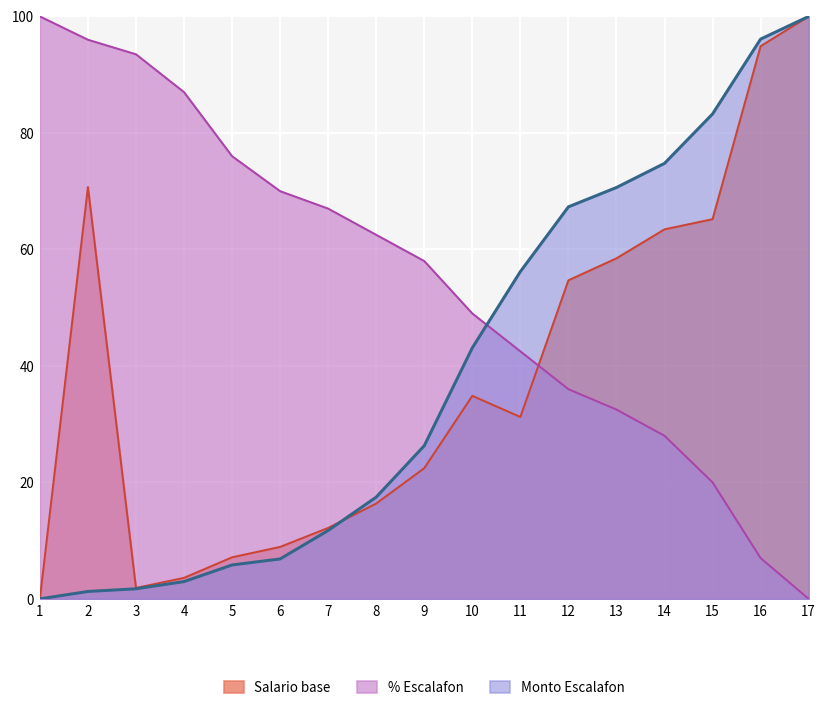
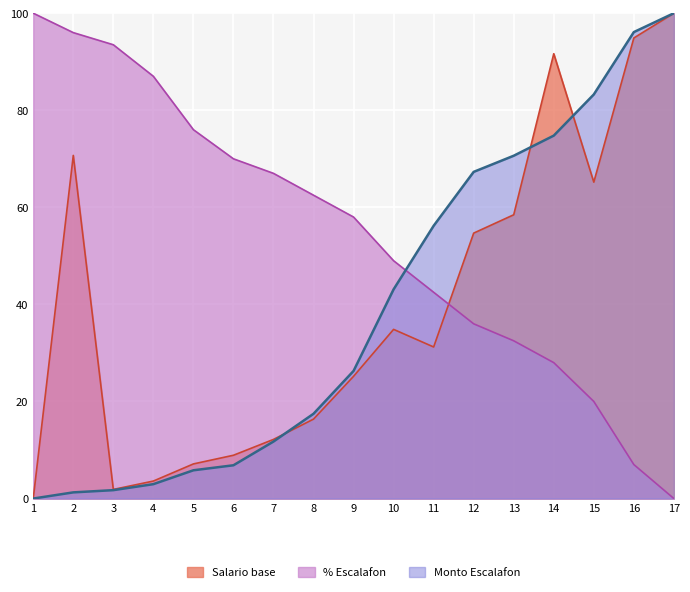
Salario base, 9: 22 -> 25
Salario base, 14: 63 -> 92
